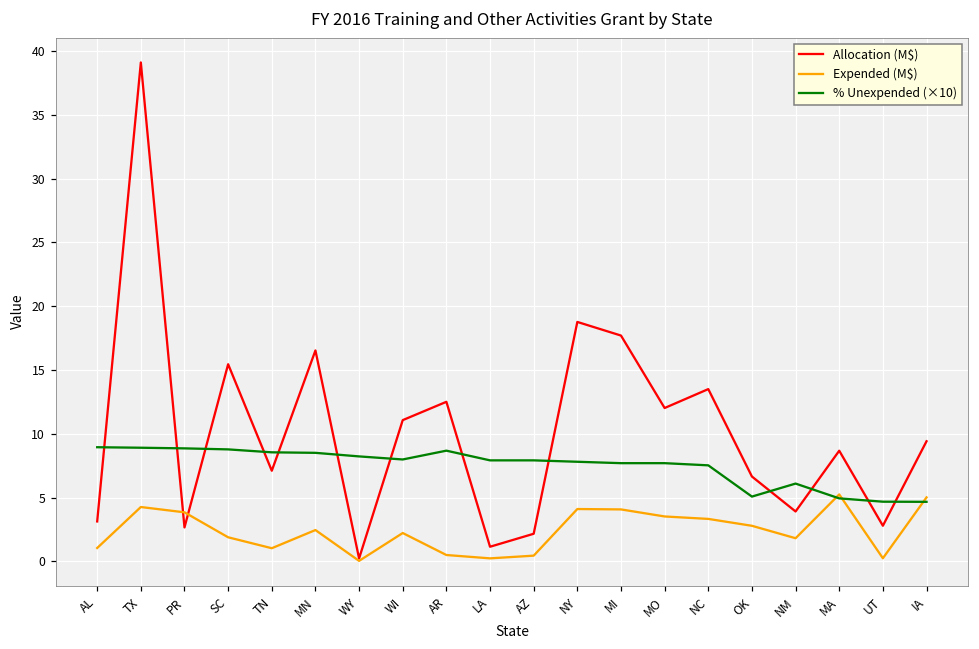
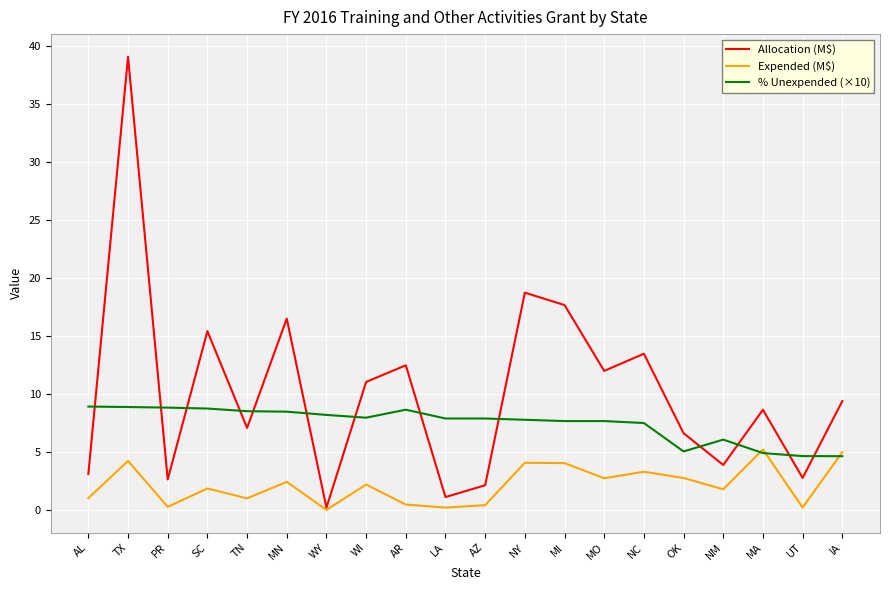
Expended (M$), PR: 3.8 -> 0.3
Expended (M$), MO: 3.5 -> 2.8
